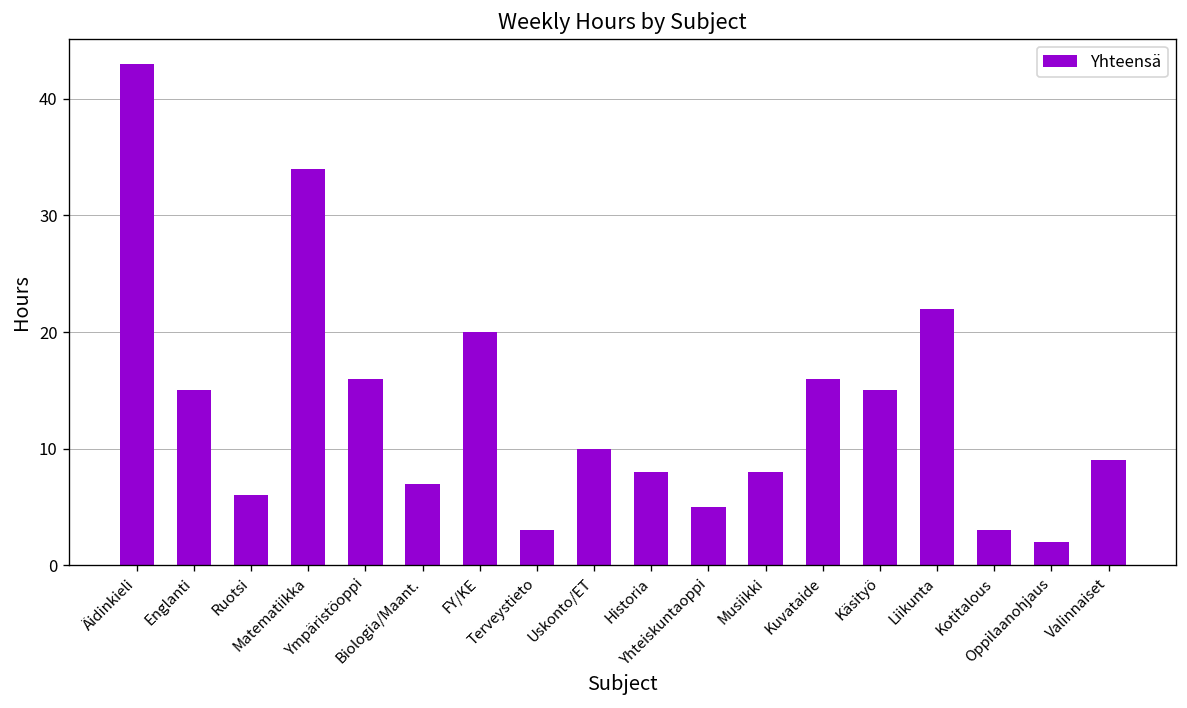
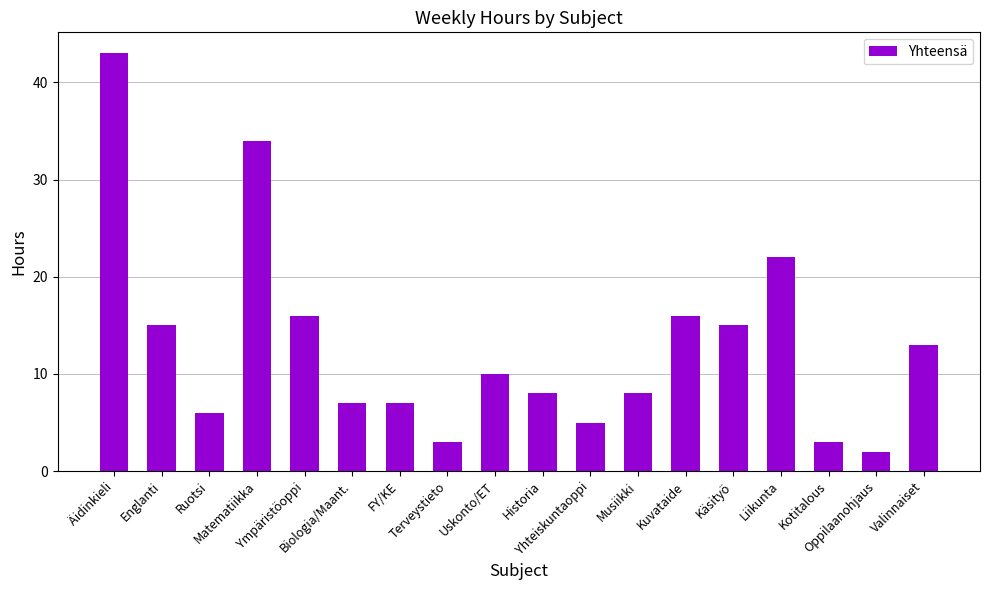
FY/KE: 20 -> 7
Valinnaiset: 9 -> 13
